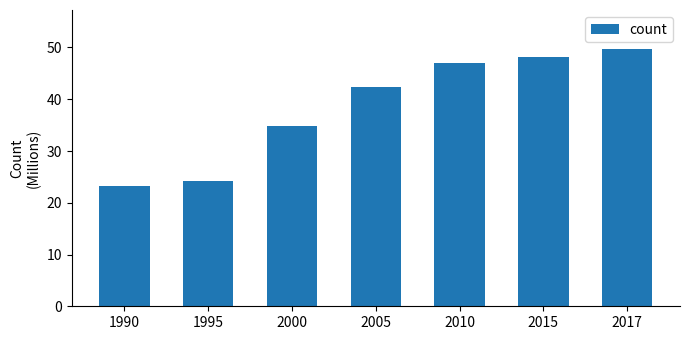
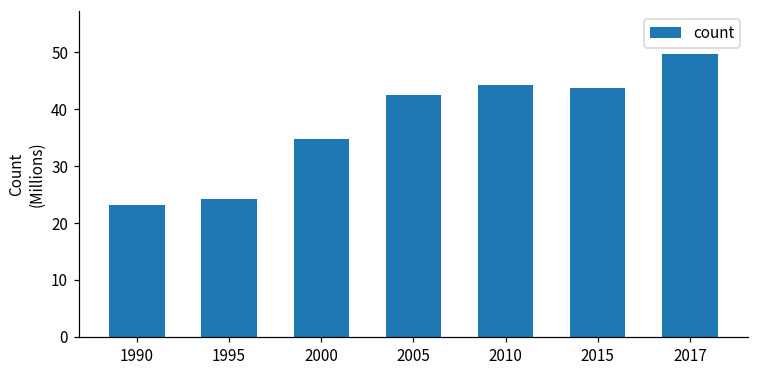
2010: 47 -> 44
2015: 48 -> 44
